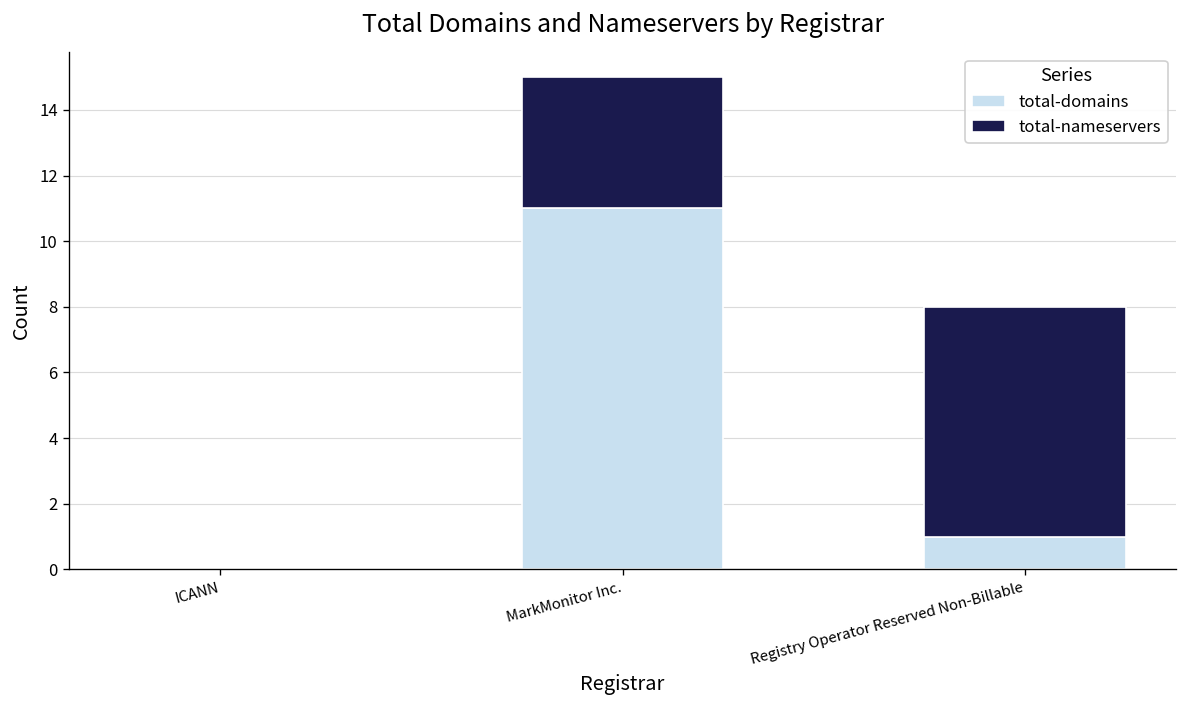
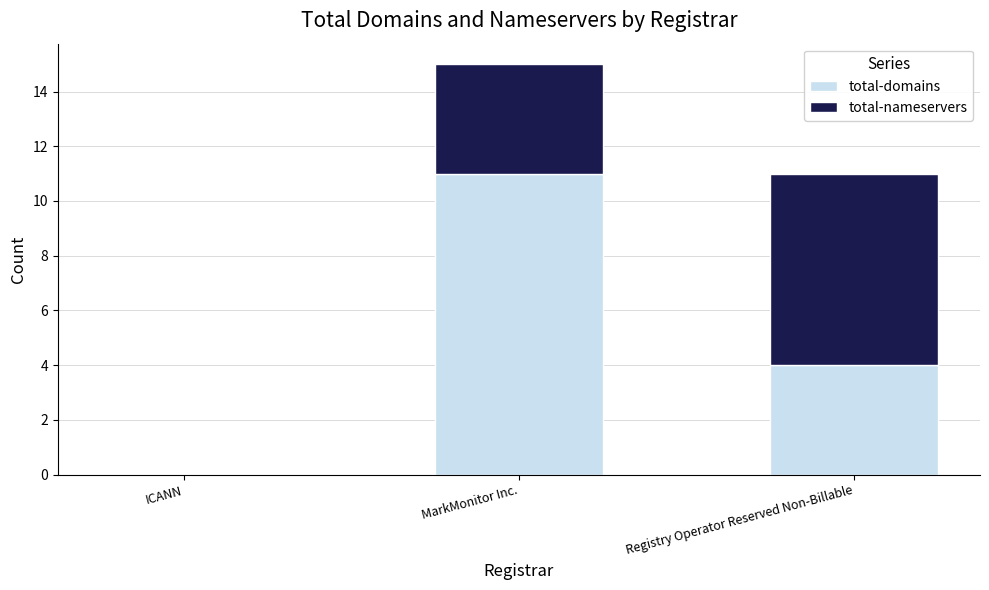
total-domains, Registry Operator Reserved Non-Billable: 1 -> 4
